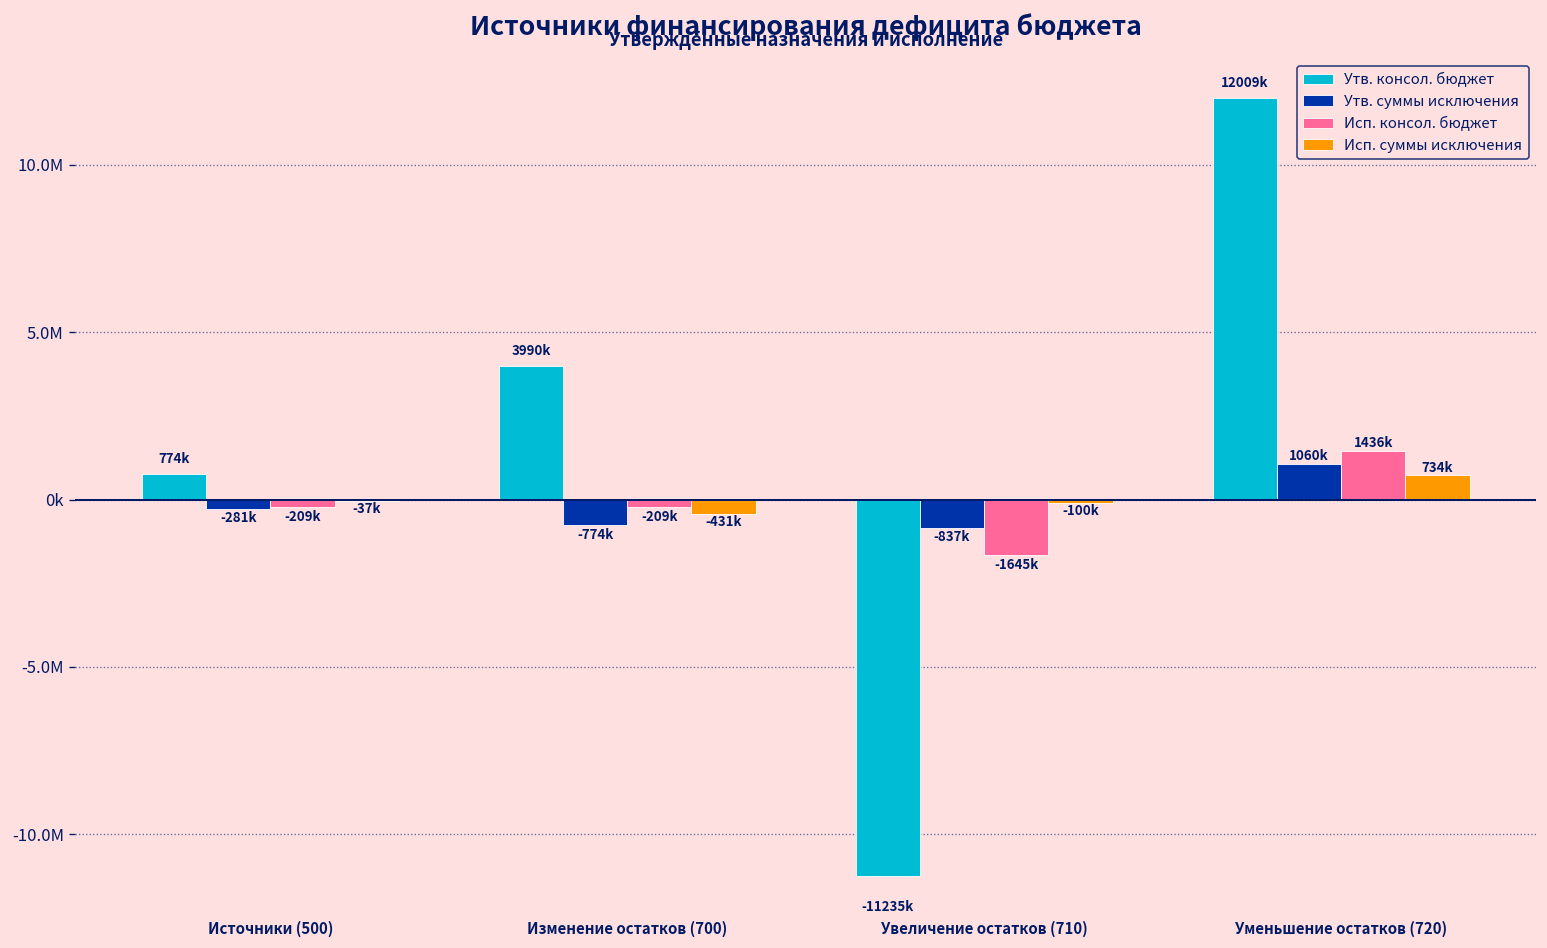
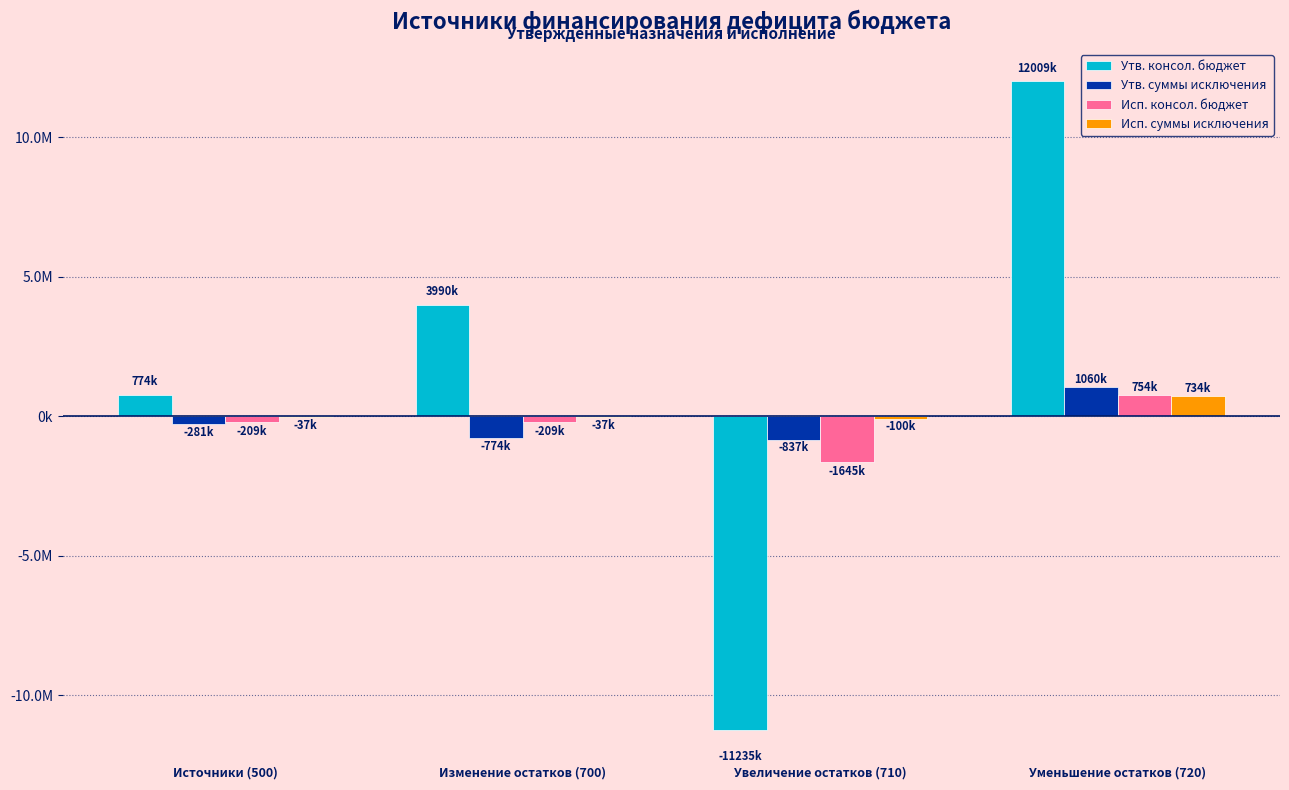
Исп. суммы исключения, Изменение остатков (700): -431k -> -37k
Исп. консол. бюджет, Уменьшение остатков (720): 1436k -> 754k
